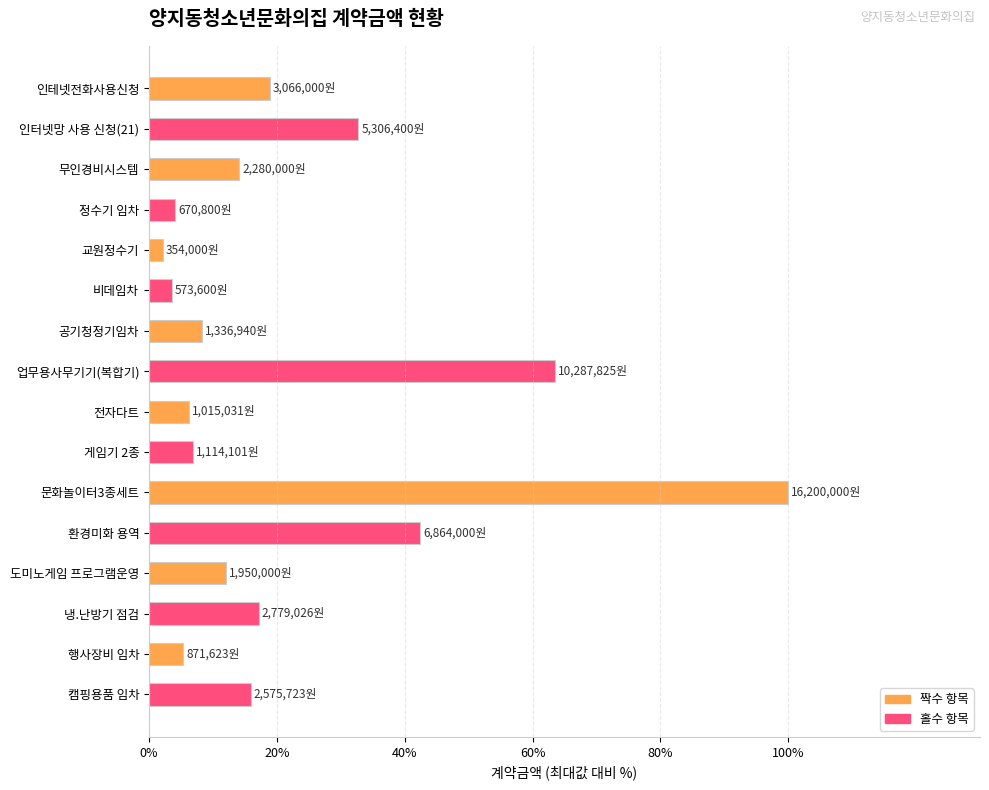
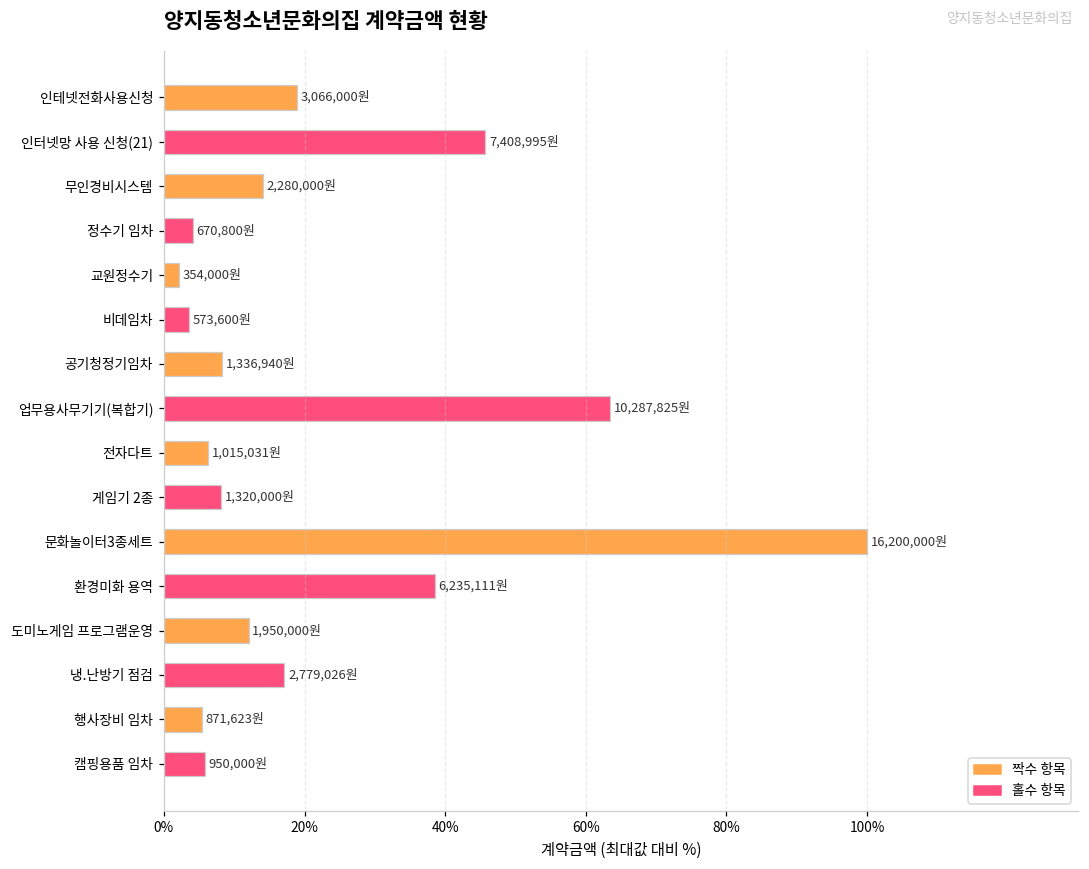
인터넷망 사용 신청(21): 5,306,400원 -> 7,408,995원
게임기 2종: 1,114,101원 -> 1,320,000원
환경미화 용역: 6,864,000원 -> 6,235,111원
캠핑용품 임차: 2,575,723원 -> 950,000원
